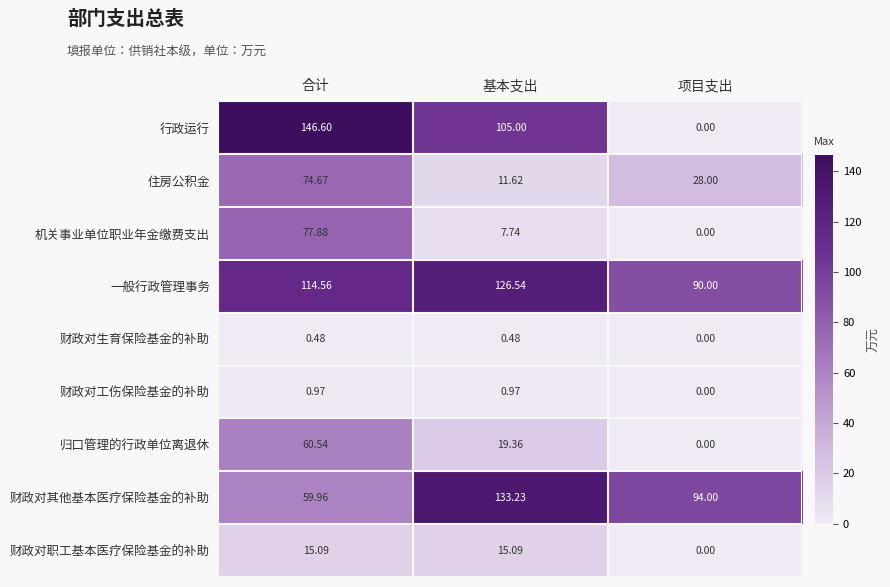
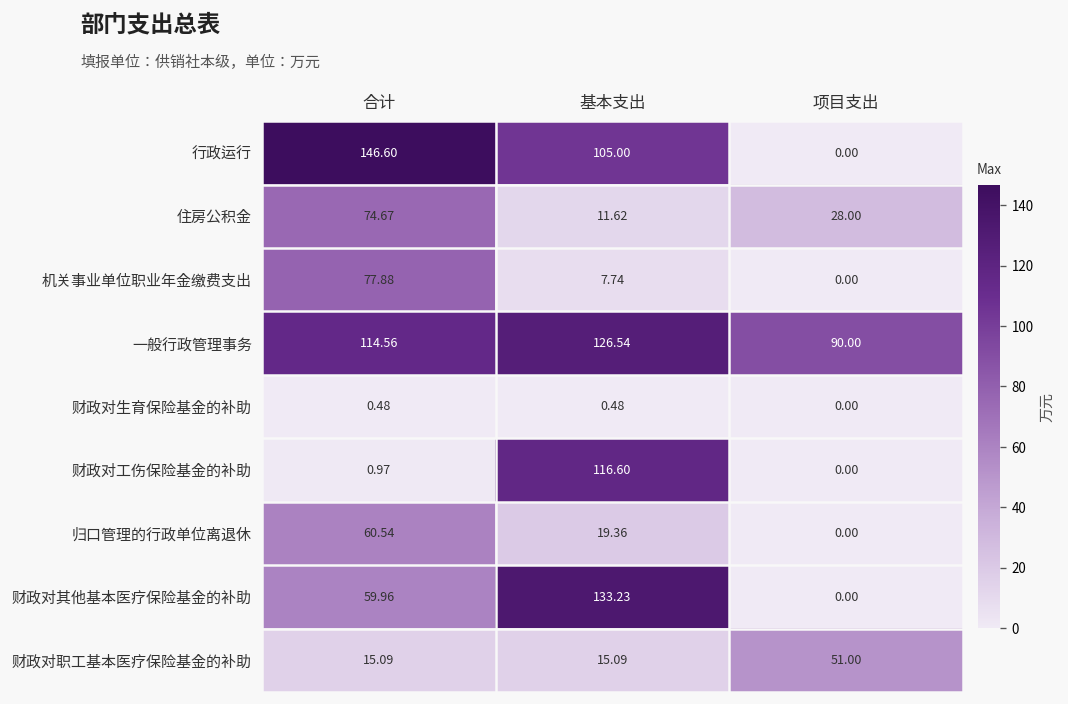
财政对工伤保险基金的补助, 基本支出: 0.97 -> 116.60
财政对其他基本医疗保险基金的补助, 项目支出: 94.00 -> 0.00
财政对职工基本医疗保险基金的补助, 项目支出: 0.00 -> 51.00
